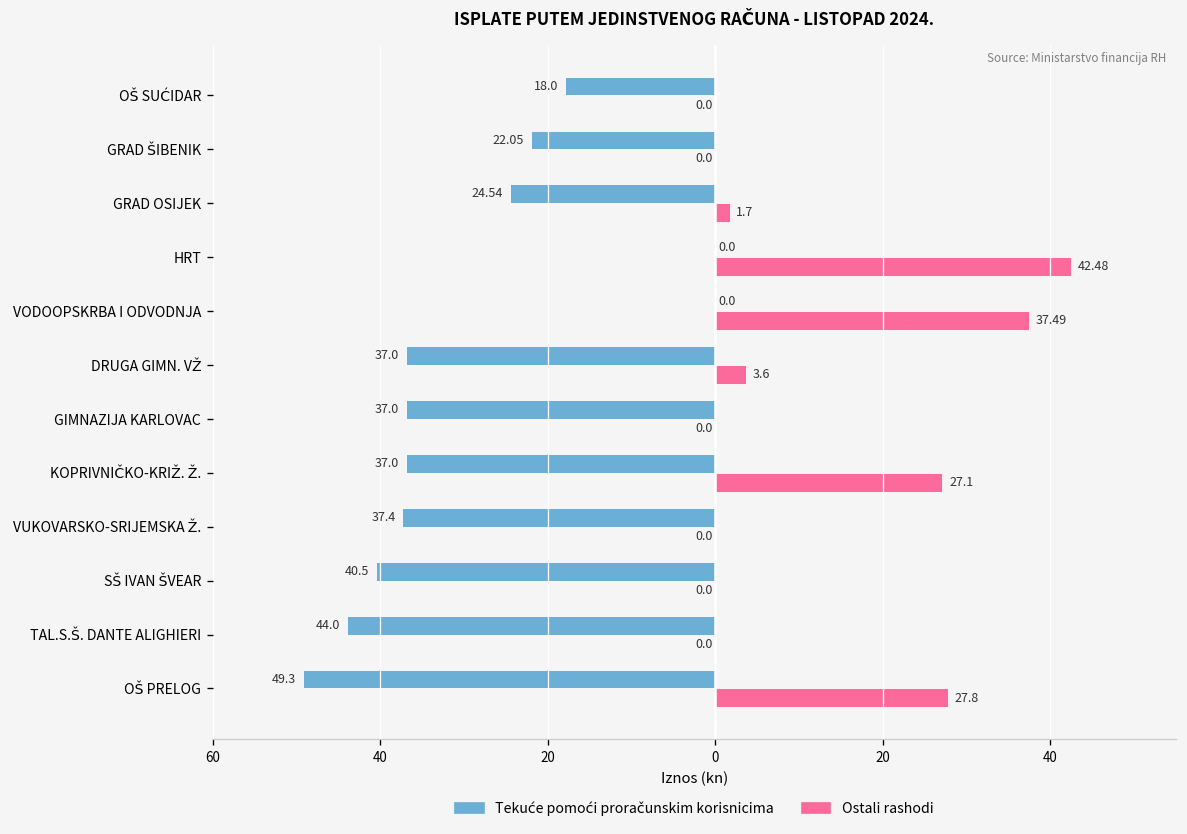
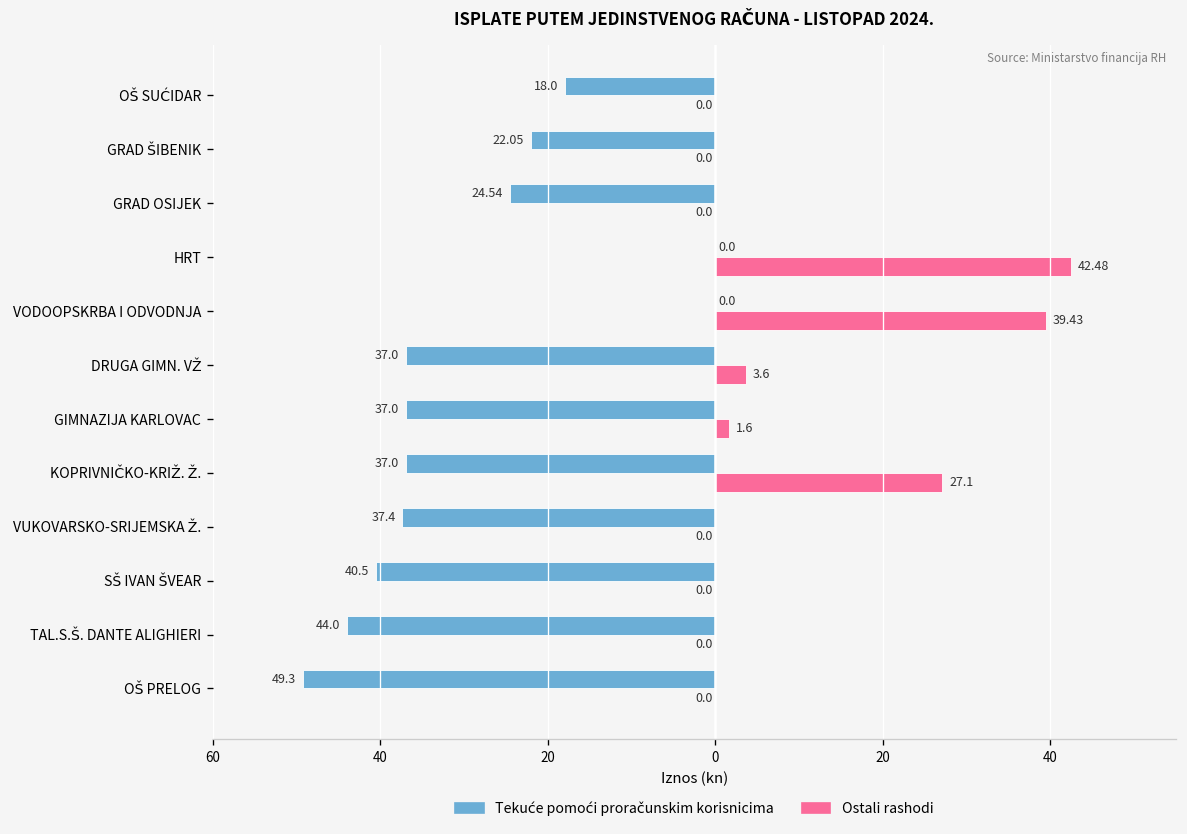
Ostali rashodi, GRAD OSIJEK: 1.7 -> 0.0
Ostali rashodi, VODOOPSKRBA I ODVODNJA: 37.49 -> 39.43
Ostali rashodi, GIMNAZIJA KARLOVAC: 0.0 -> 1.6
Ostali rashodi, OŠ PRELOG: 27.8 -> 0.0
